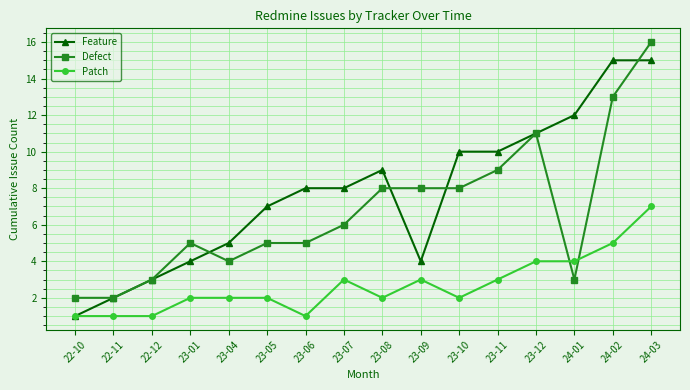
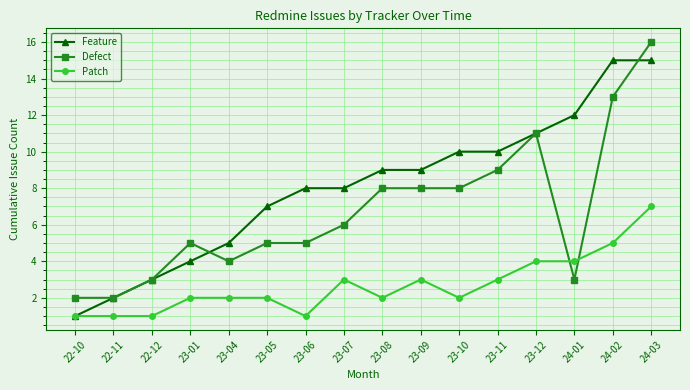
Feature, 23-09: 4 -> 9
